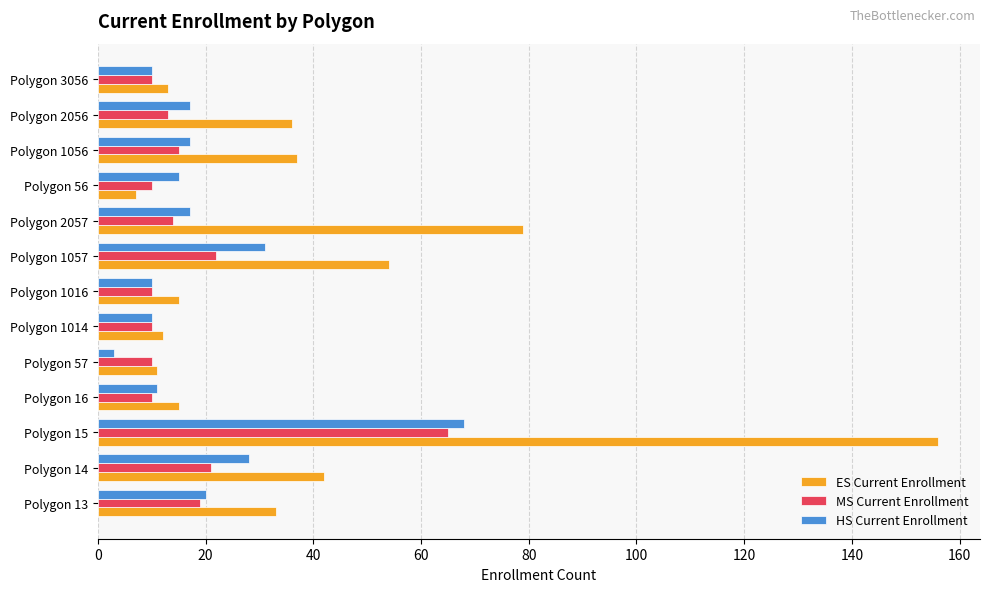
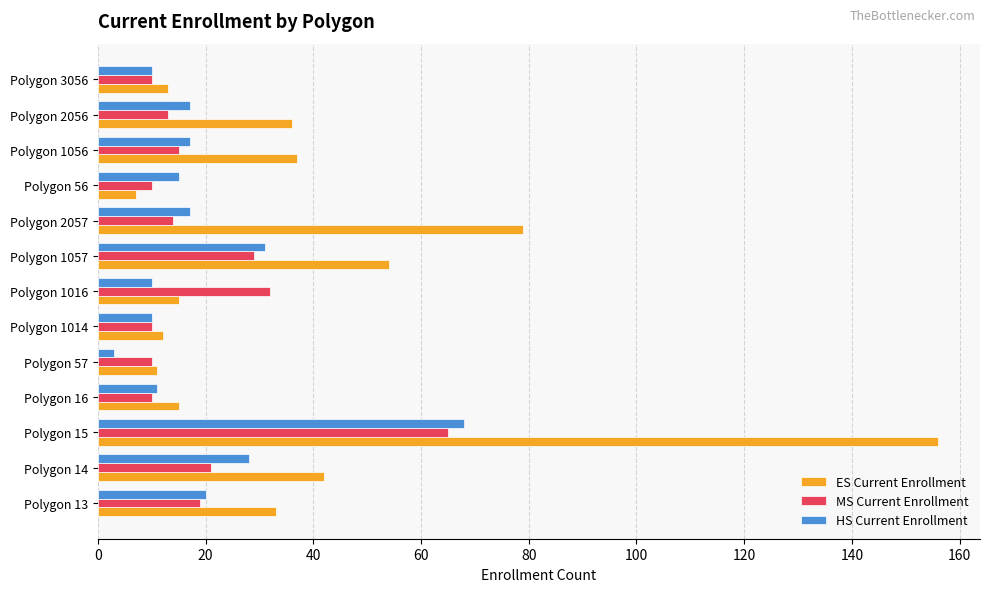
MS Current Enrollment, Polygon 1057: 22 -> 29
MS Current Enrollment, Polygon 1016: 10 -> 32
